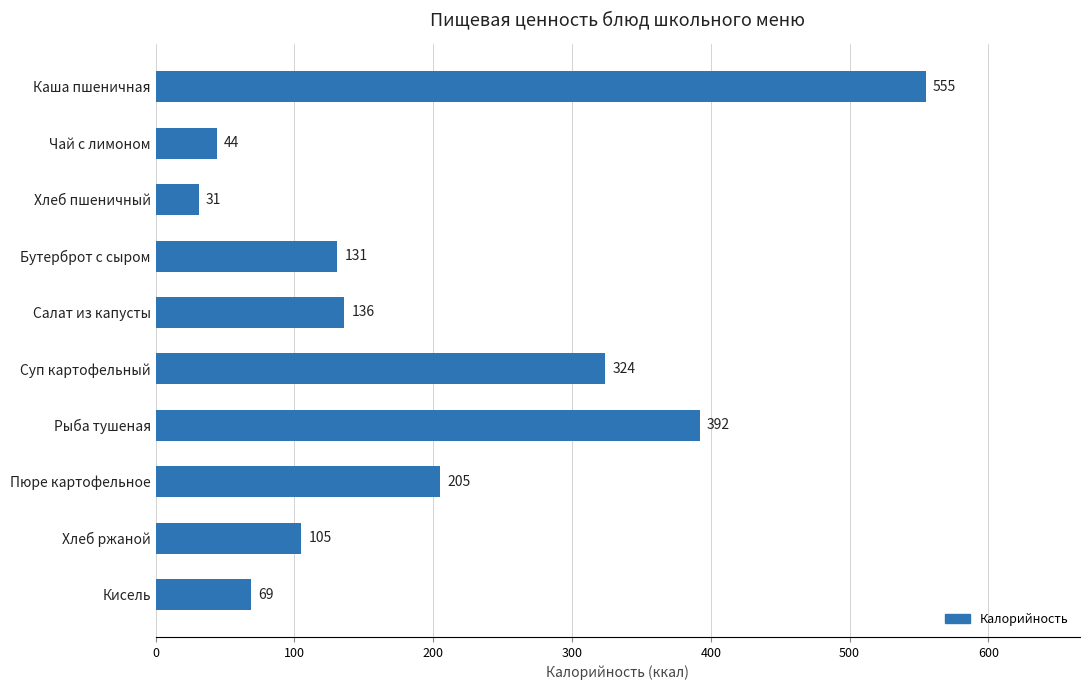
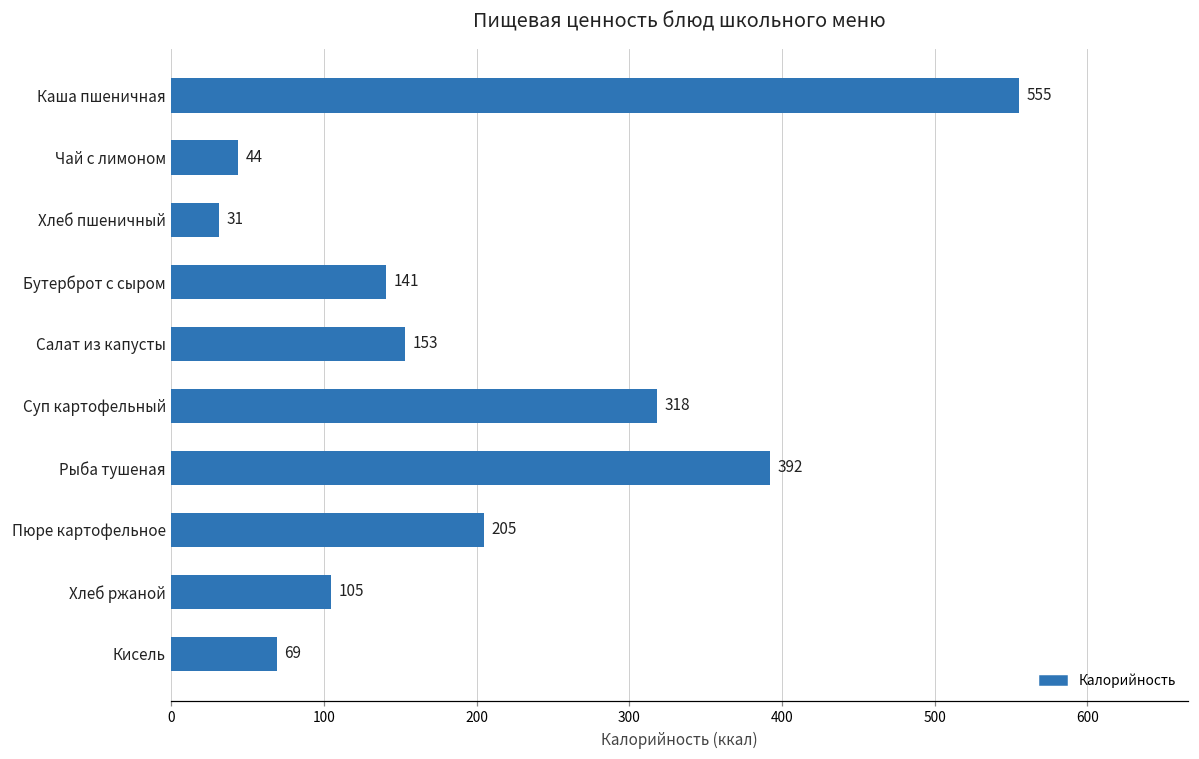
Бутерброт с сыром: 131 -> 141
Салат из капусты: 136 -> 153
Суп картофельный: 324 -> 318
